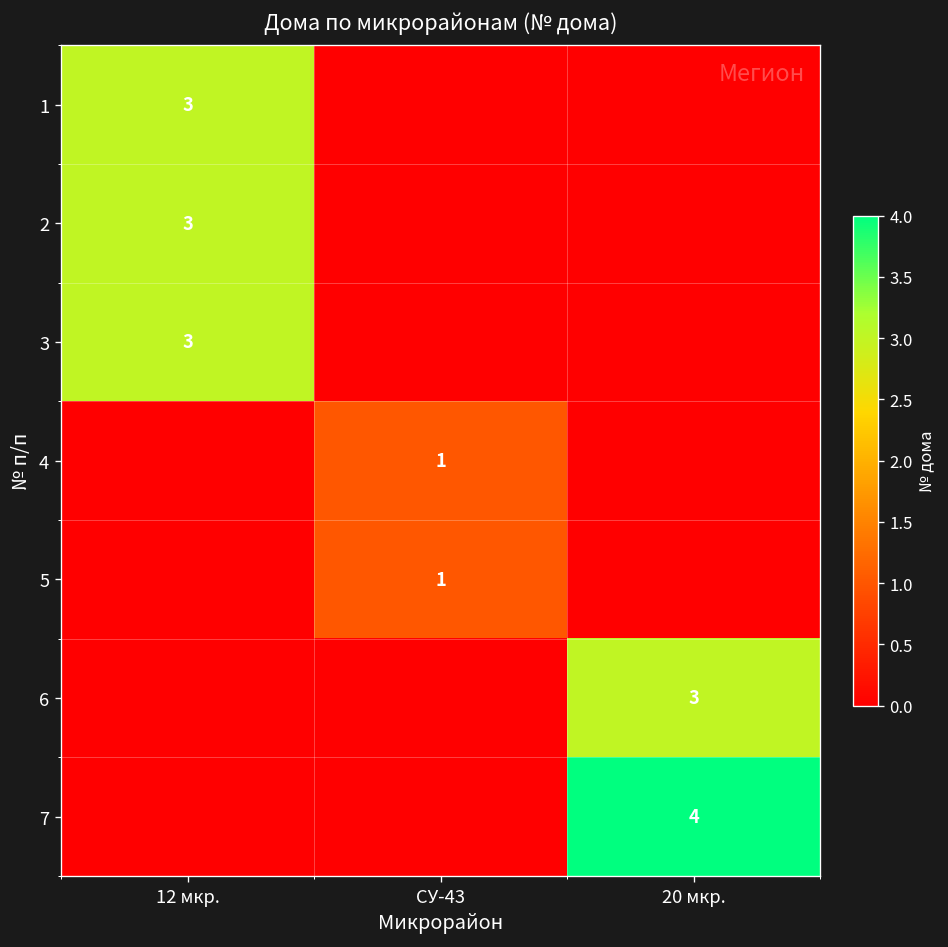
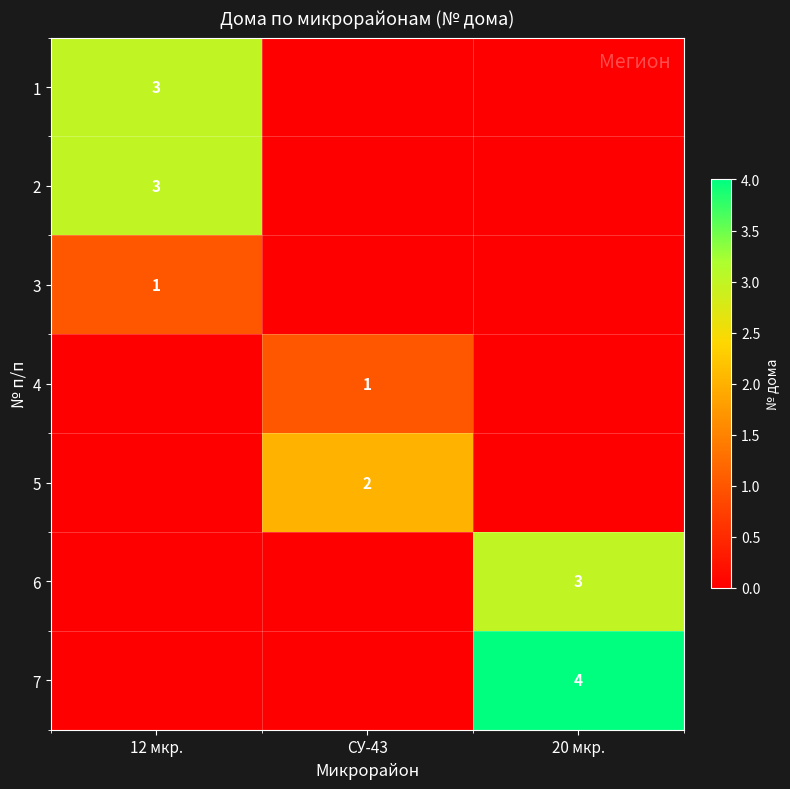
3, 12 мкр.: 3 -> 1
5, СУ-43: 1 -> 2
